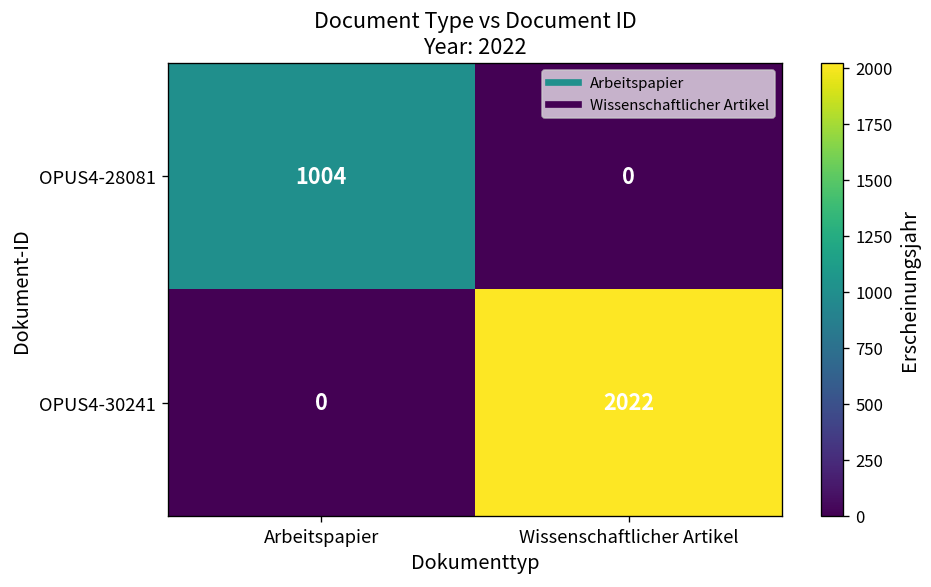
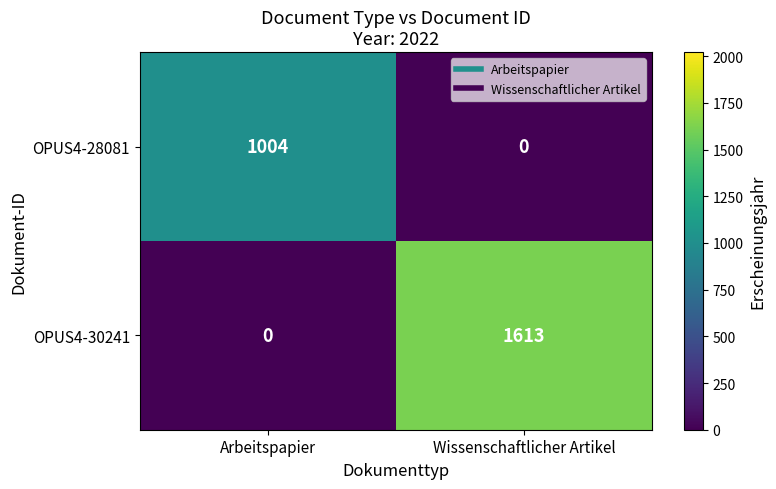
OPUS4-30241, Wissenschaftlicher Artikel: 2022 -> 1613
